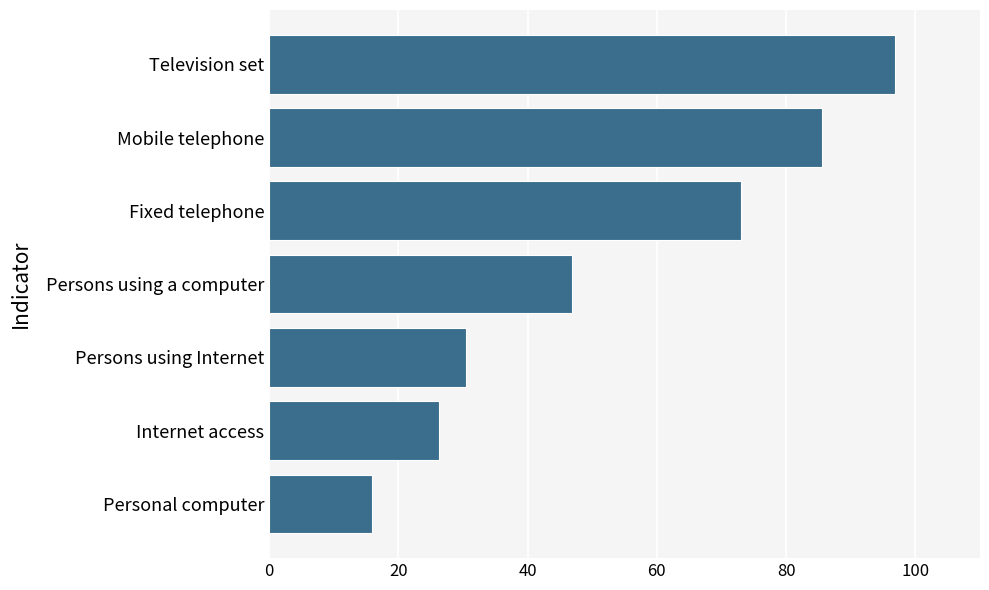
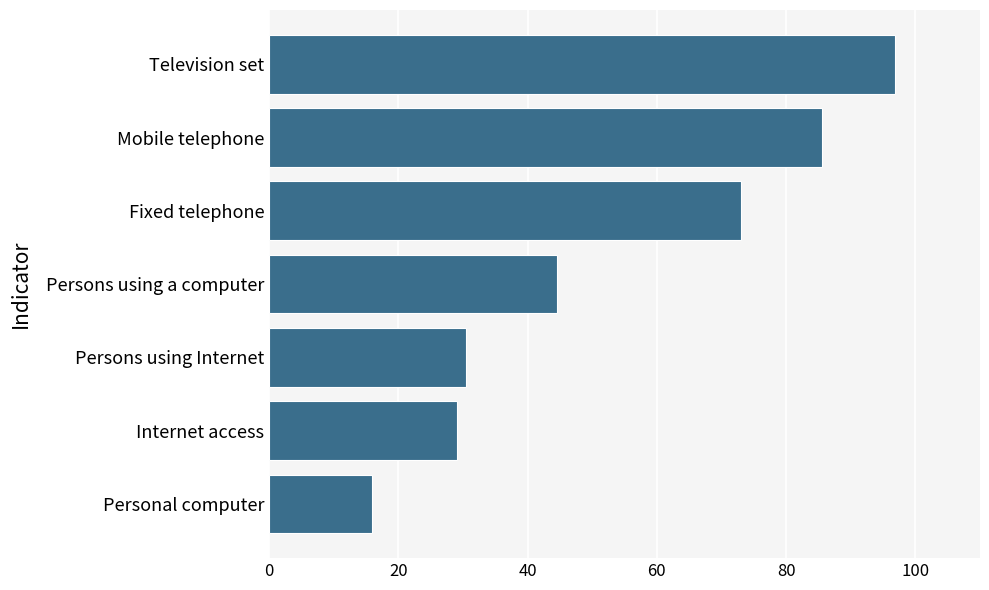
Persons using a computer: 47 -> 45
Internet access: 26 -> 29
